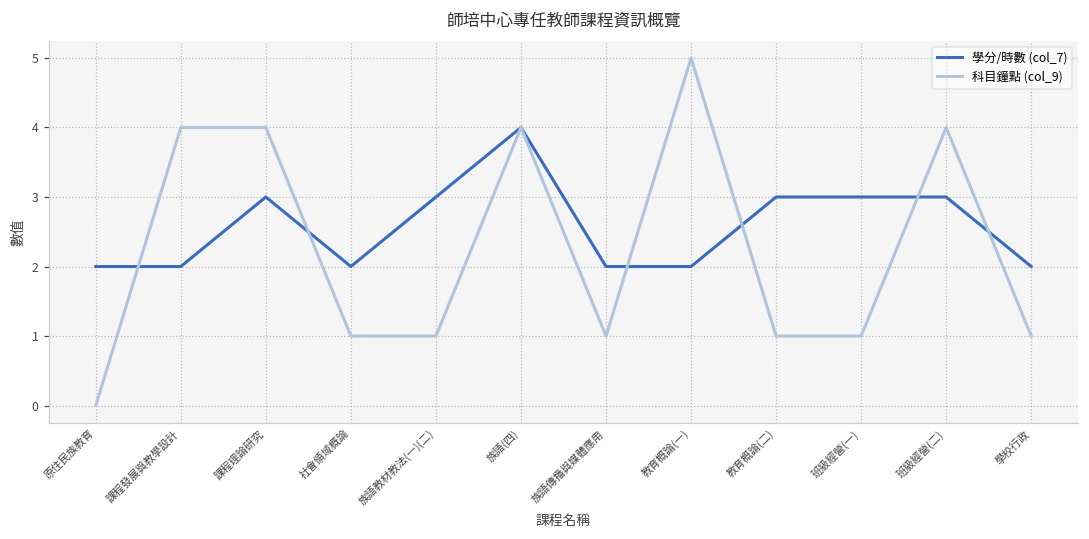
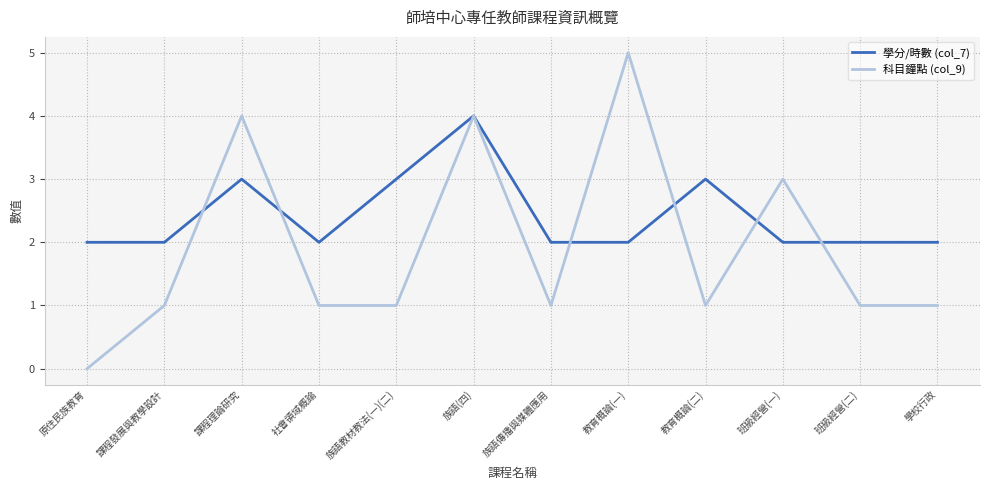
科目鐘點 (col_9), 課程發展與教學設計: 4 -> 1
學分/時數 (col_7), 班級經營(一): 3 -> 2
科目鐘點 (col_9), 班級經營(一): 1 -> 3
學分/時數 (col_7), 班級經營(二): 3 -> 2
科目鐘點 (col_9), 班級經營(二): 4 -> 1
